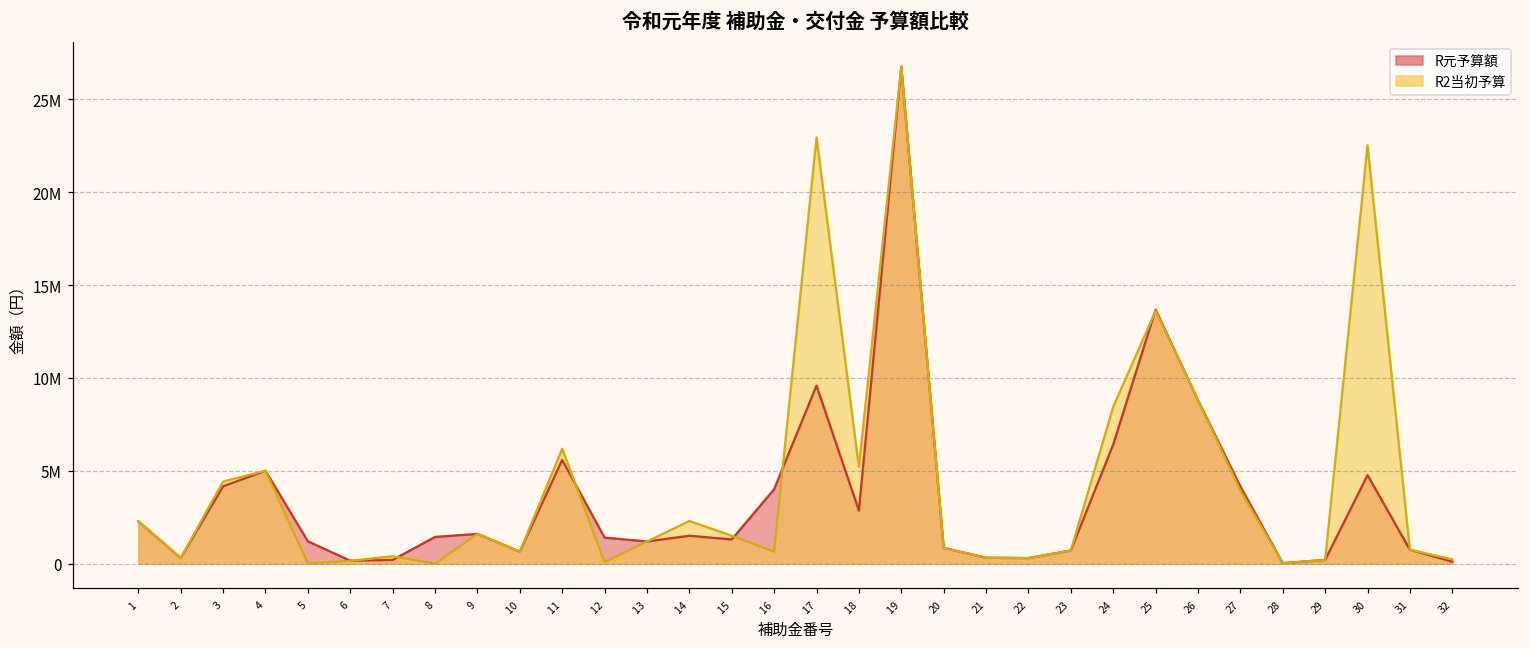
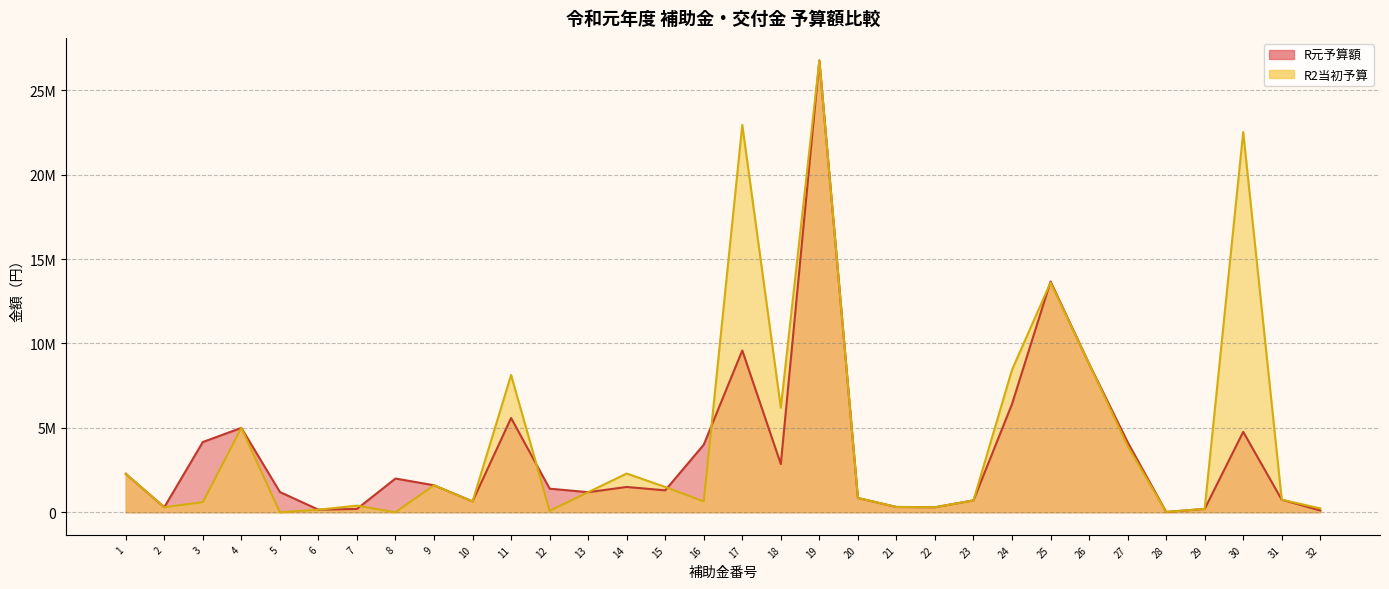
R2当初予算, 3: 4400000 -> 600000
R元予算額, 8: 1400000 -> 2000000
R2当初予算, 11: 6200000 -> 8100000
R2当初予算, 18: 5200000 -> 6200000
